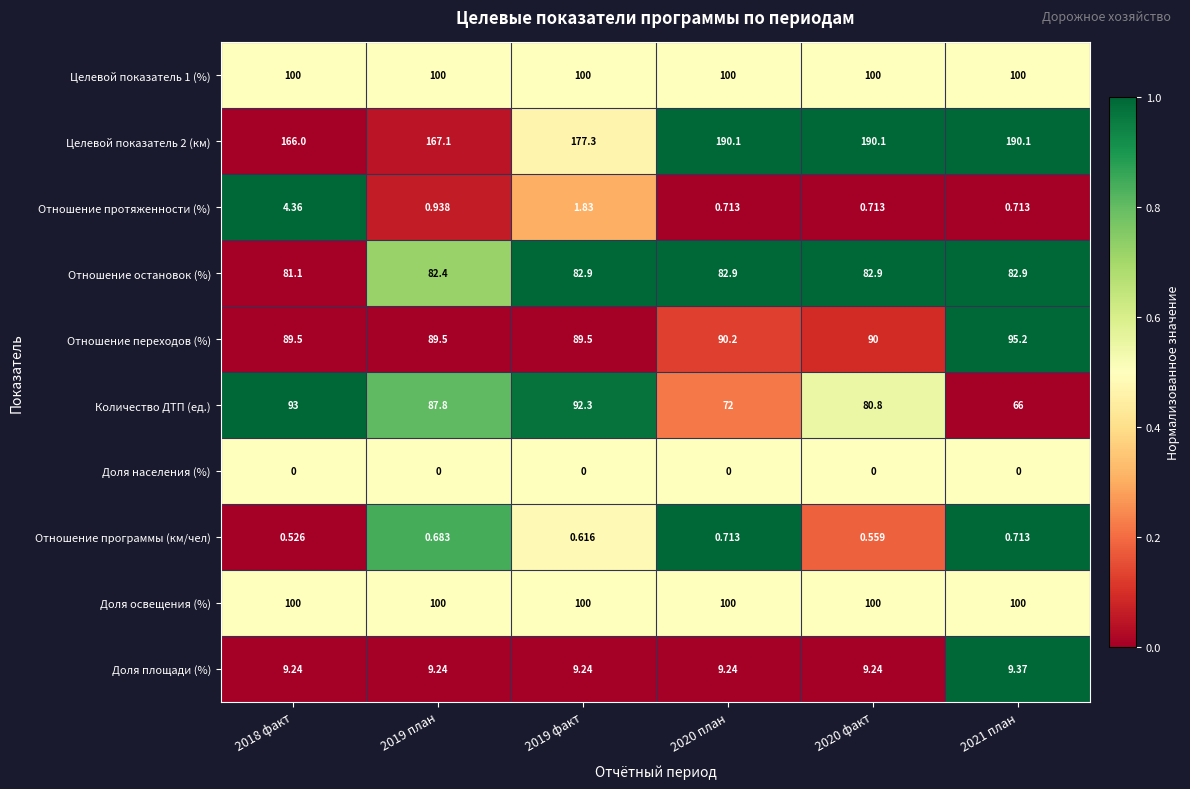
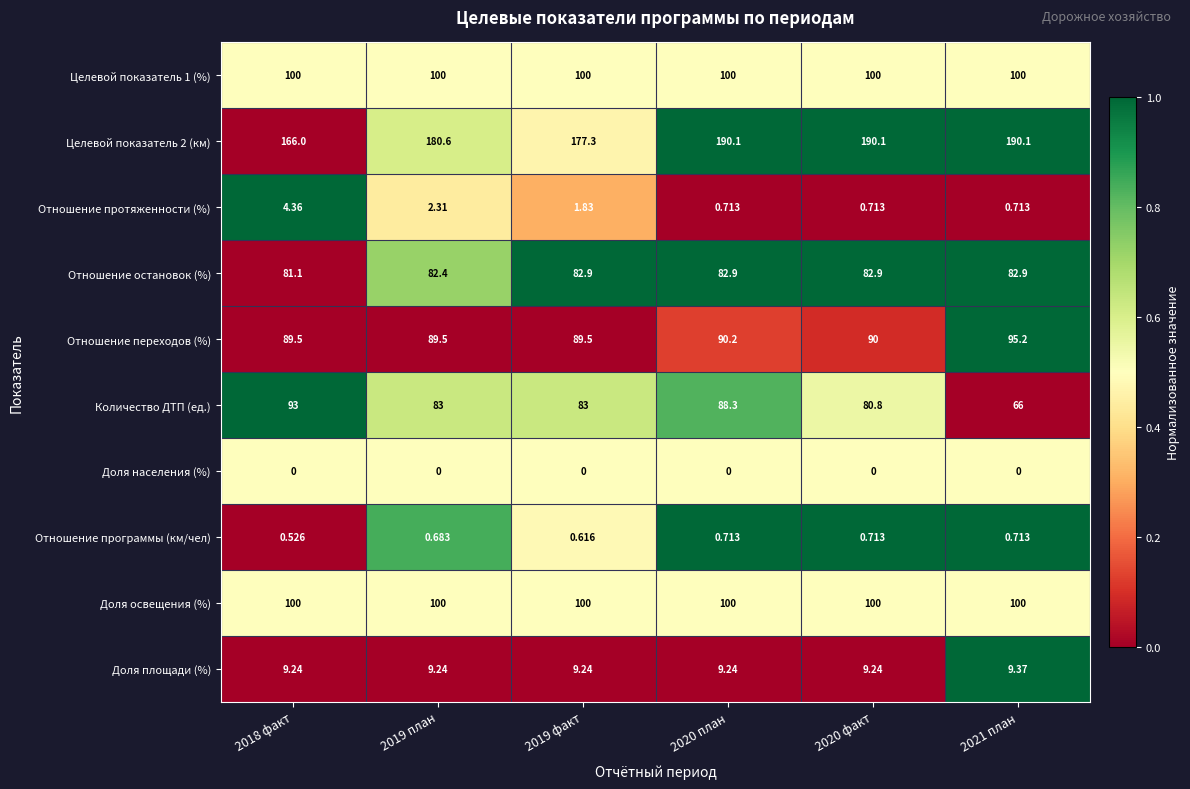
Целевой показатель 2 (км), 2019 план: 167.1 -> 180.6
Отношение протяженности (%), 2019 план: 0.938 -> 2.31
Количество ДТП (ед.), 2019 план: 87.8 -> 83
Количество ДТП (ед.), 2019 факт: 92.3 -> 83
Количество ДТП (ед.), 2020 план: 72 -> 88.3
Отношение программы (км/чел), 2020 факт: 0.559 -> 0.713
